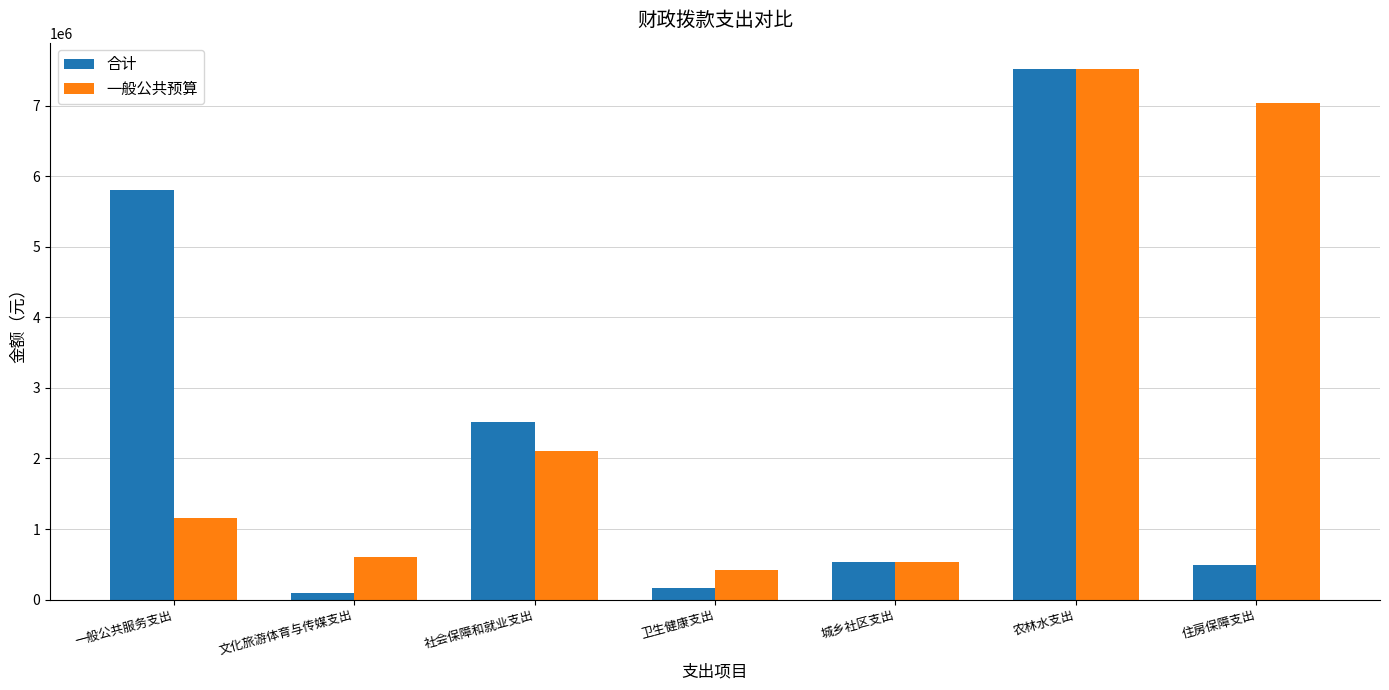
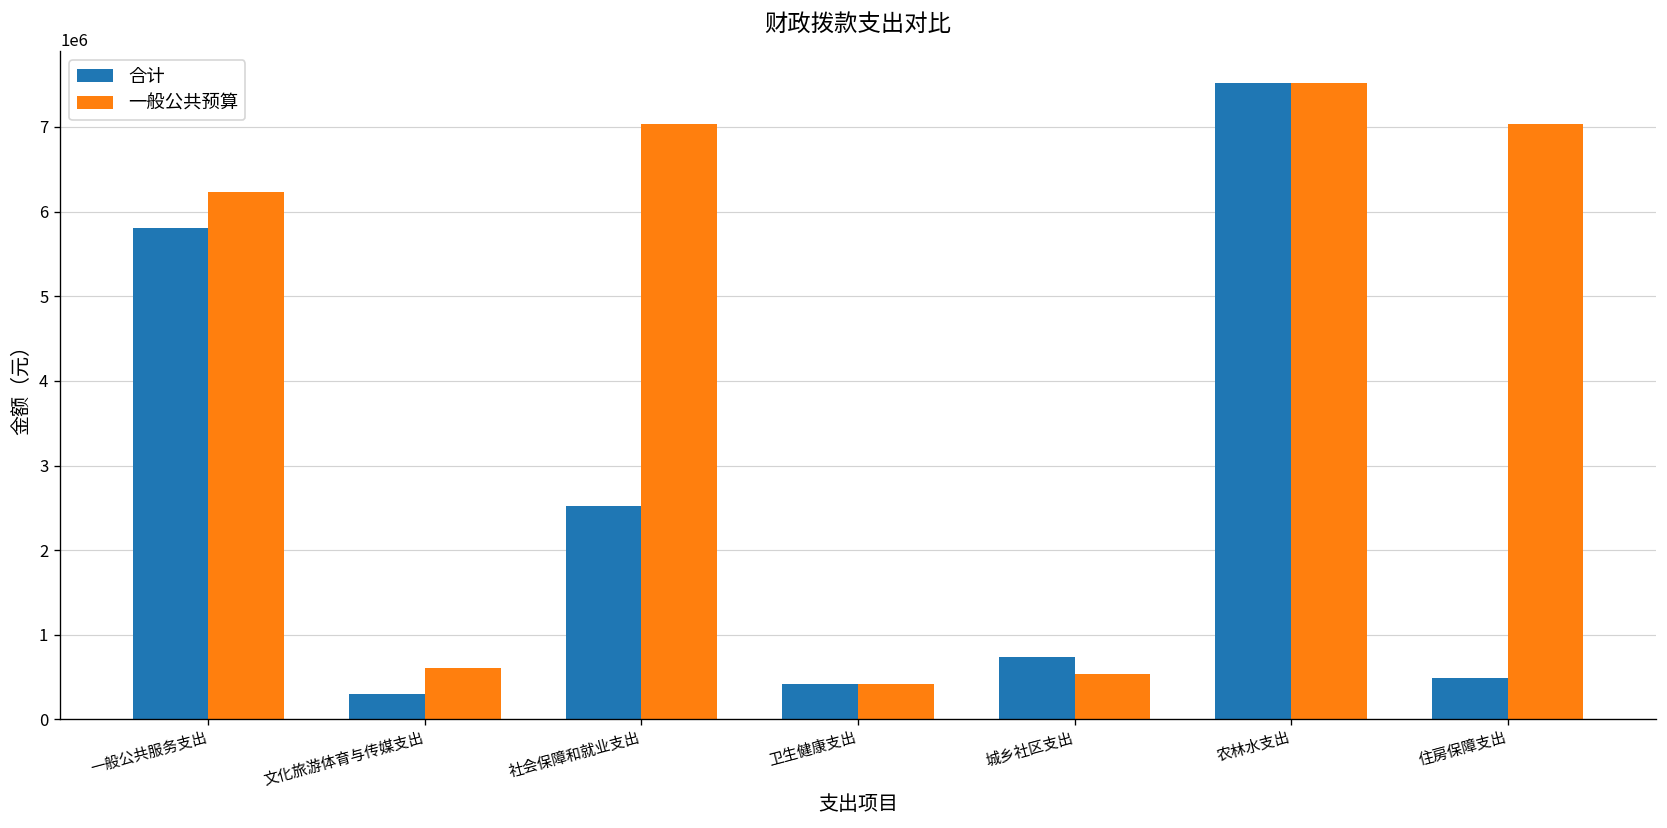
一般公共预算, 一般公共服务支出: 1200000 -> 6200000
合计, 文化旅游体育与传媒支出: 100000 -> 300000
一般公共预算, 社会保障和就业支出: 2100000 -> 7000000
合计, 卫生健康支出: 200000 -> 400000
合计, 城乡社区支出: 500000 -> 700000
